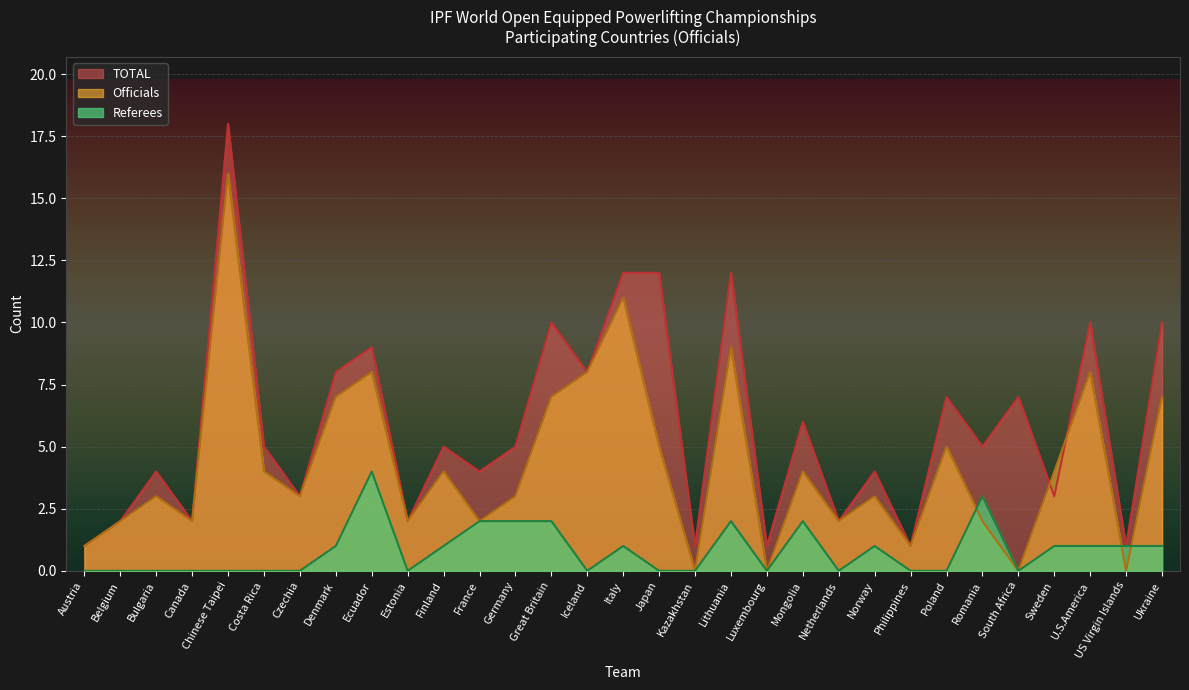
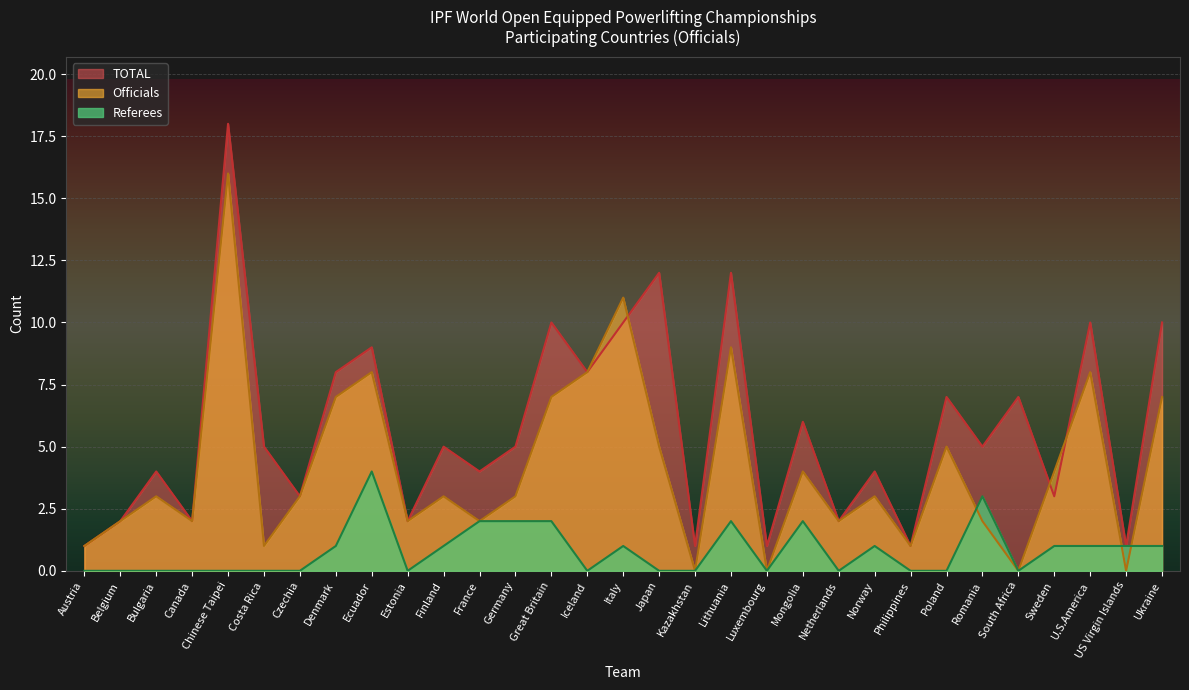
Officials, Costa Rica: 4 -> 1
Officials, Finland: 4 -> 3
TOTAL, Italy: 12 -> 10
